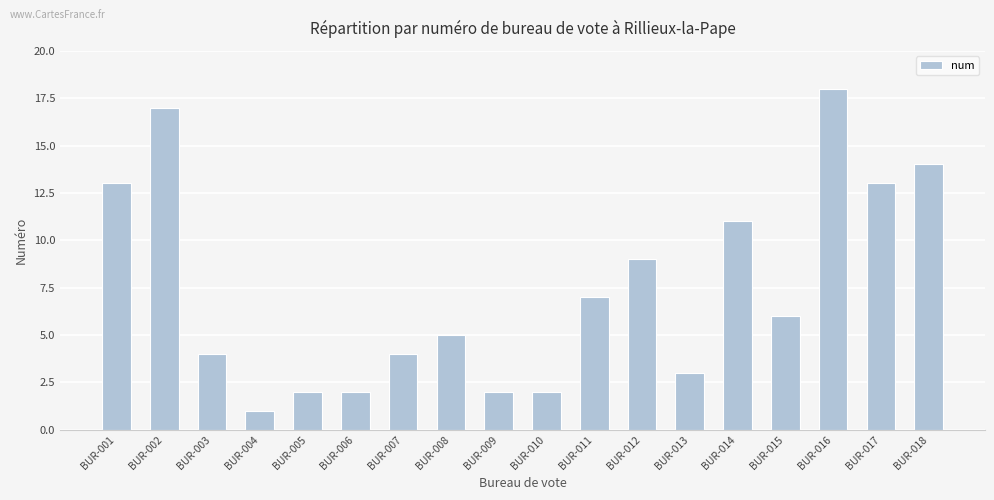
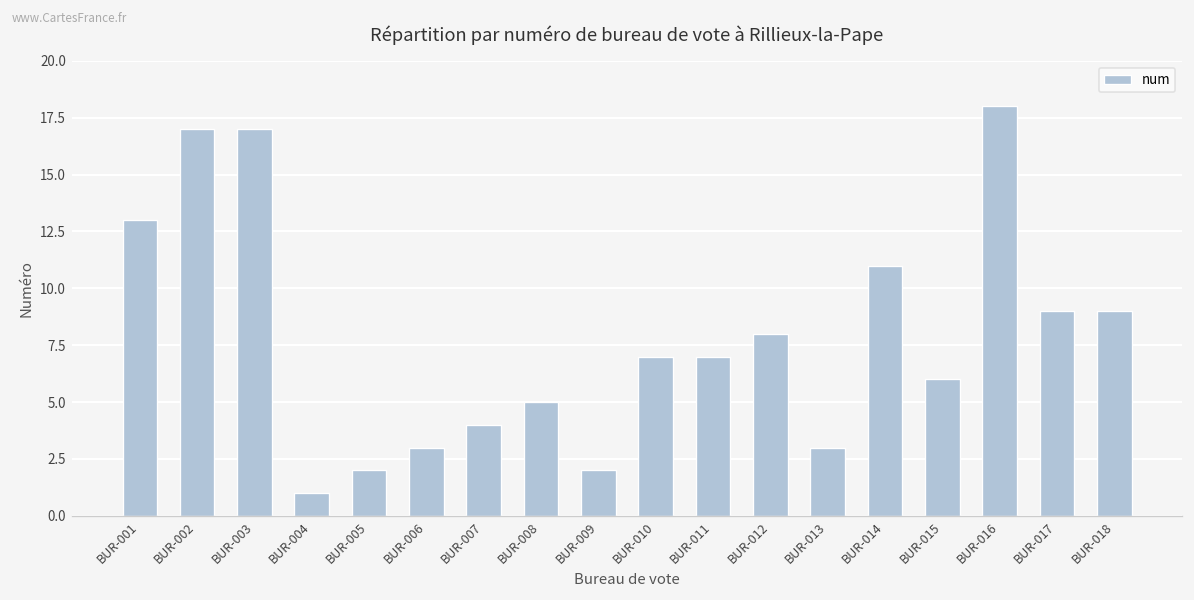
BUR-003: 4 -> 17
BUR-006: 2 -> 3
BUR-010: 2 -> 7
BUR-012: 9 -> 8
BUR-017: 13 -> 9
BUR-018: 14 -> 9
